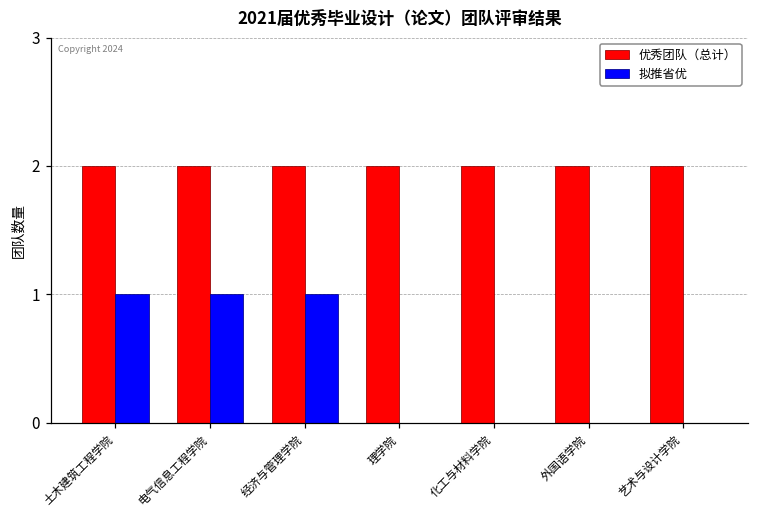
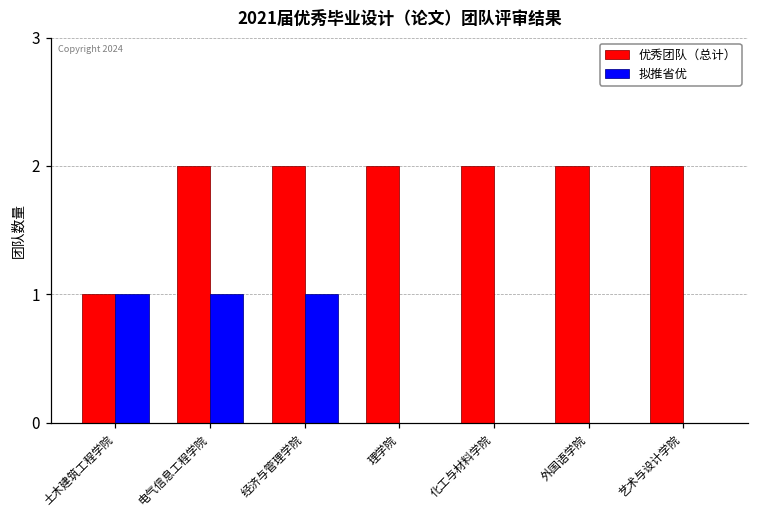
优秀团队（总计）, 土木建筑工程学院: 2 -> 1
